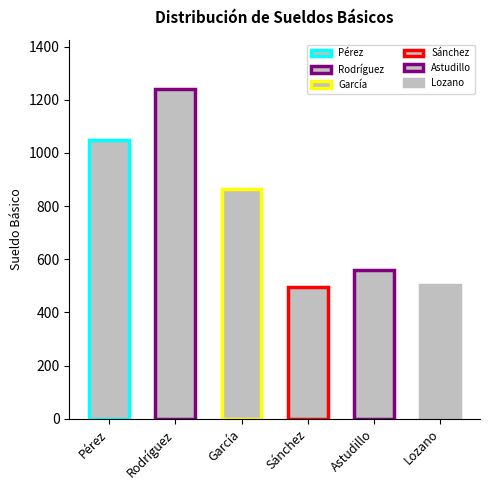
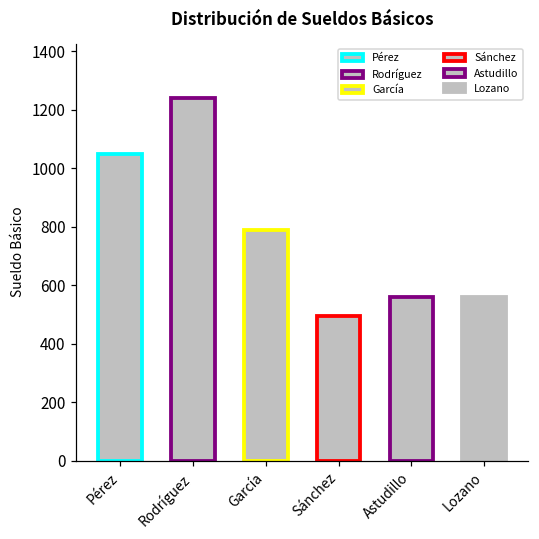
García: 870 -> 790
Lozano: 500 -> 560
